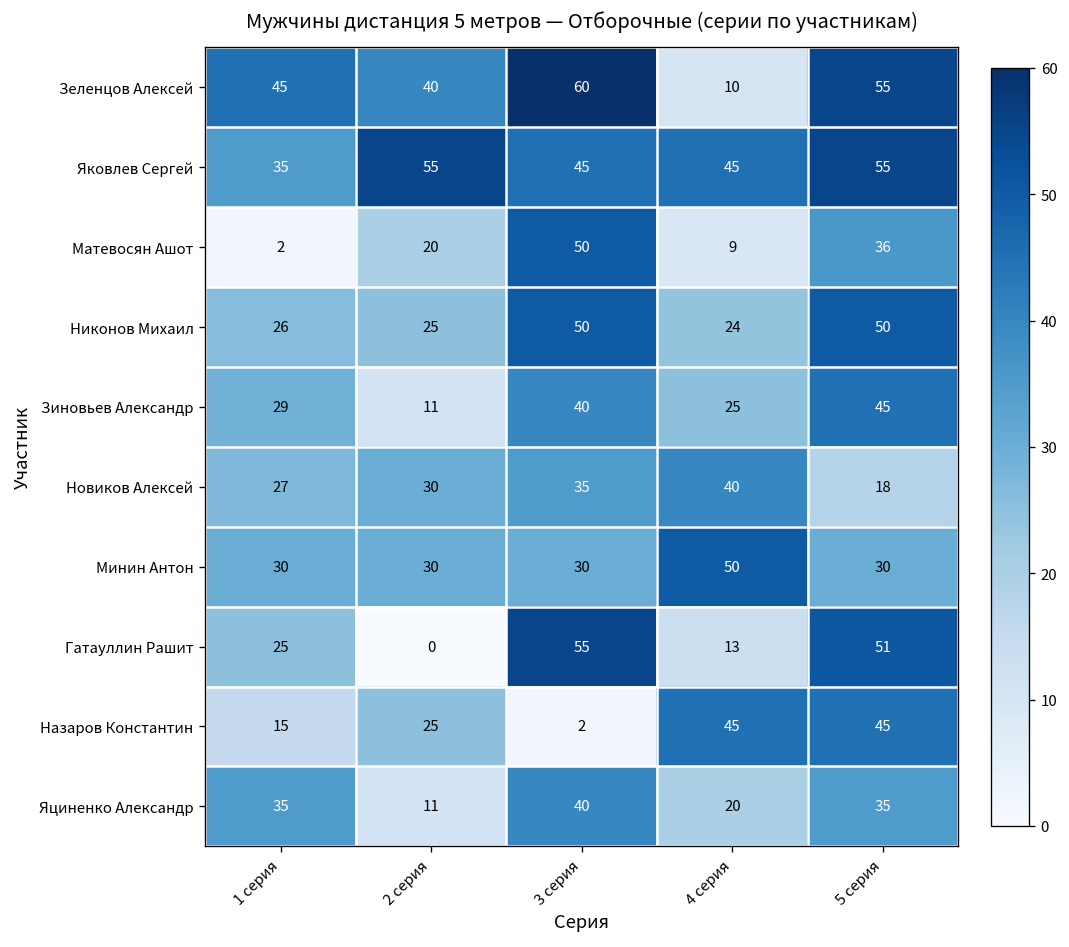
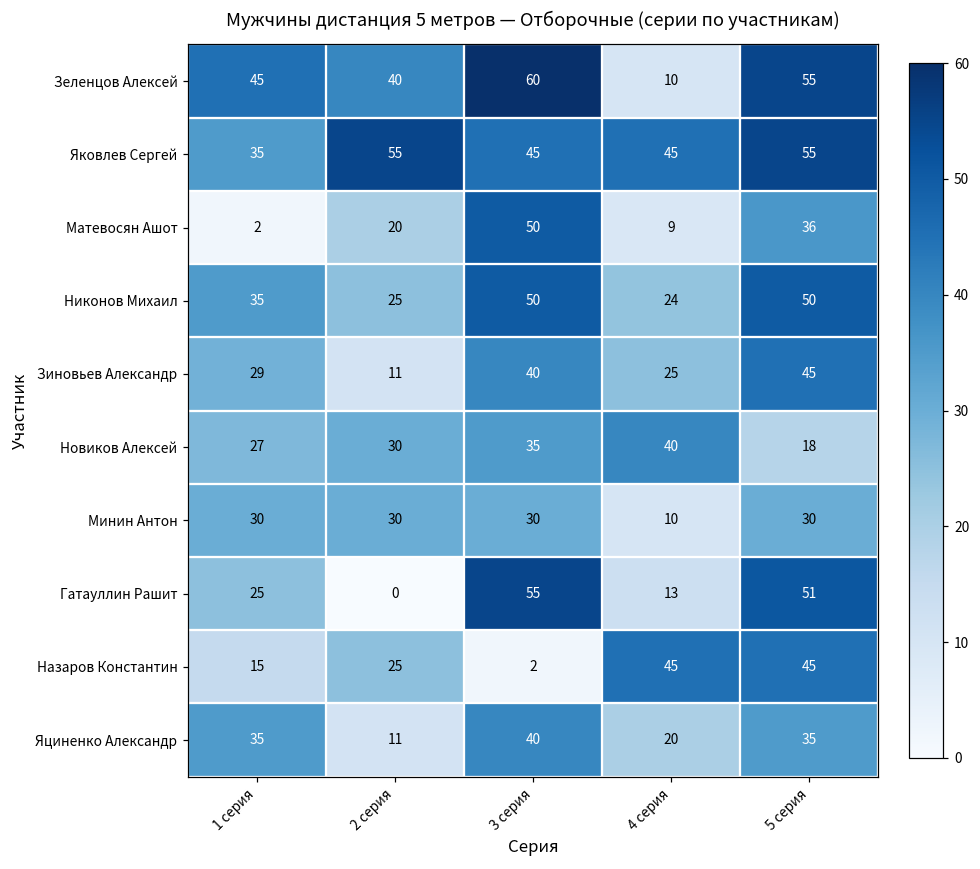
Никонов Михаил, 1 серия: 26 -> 35
Минин Антон, 4 серия: 50 -> 10
